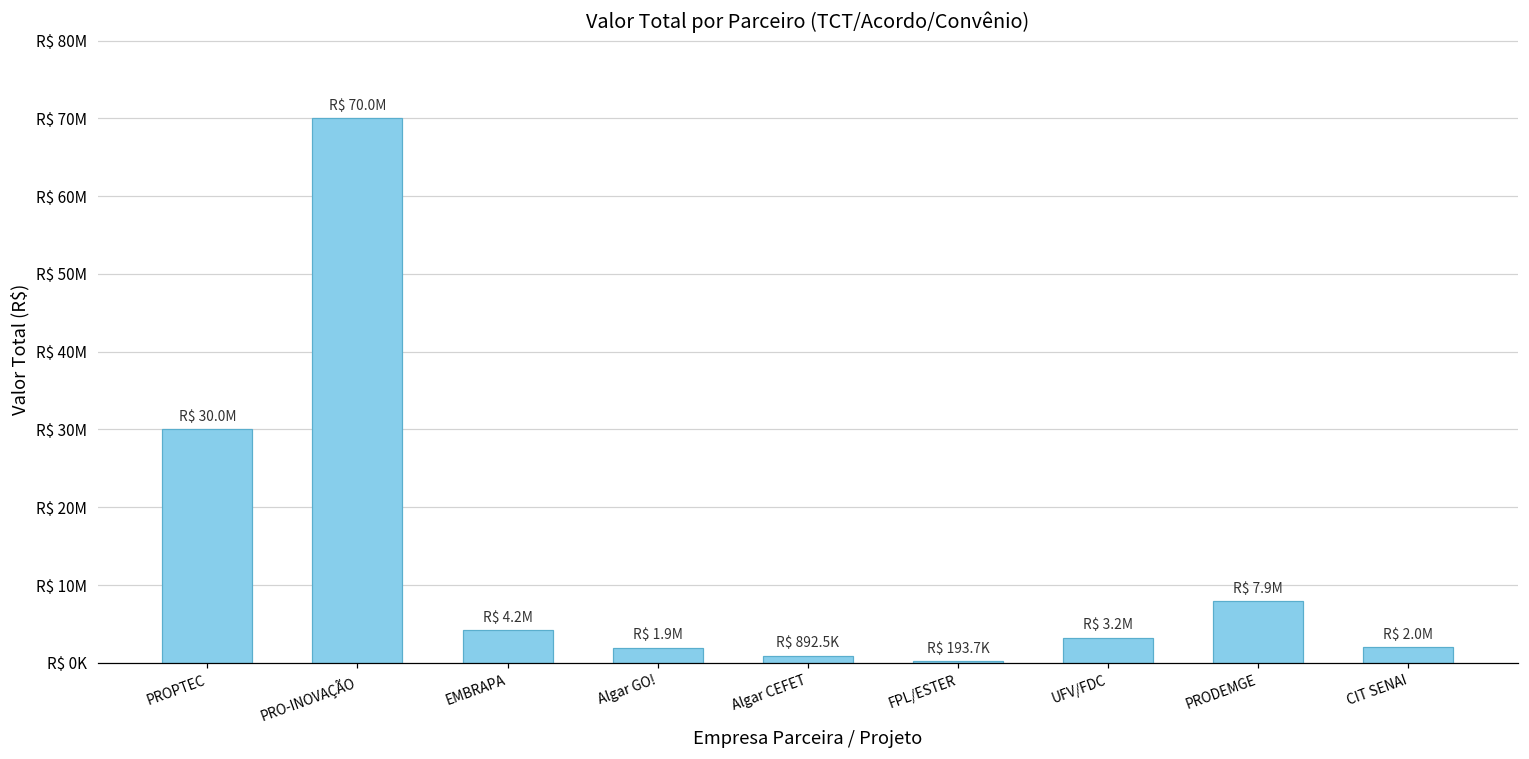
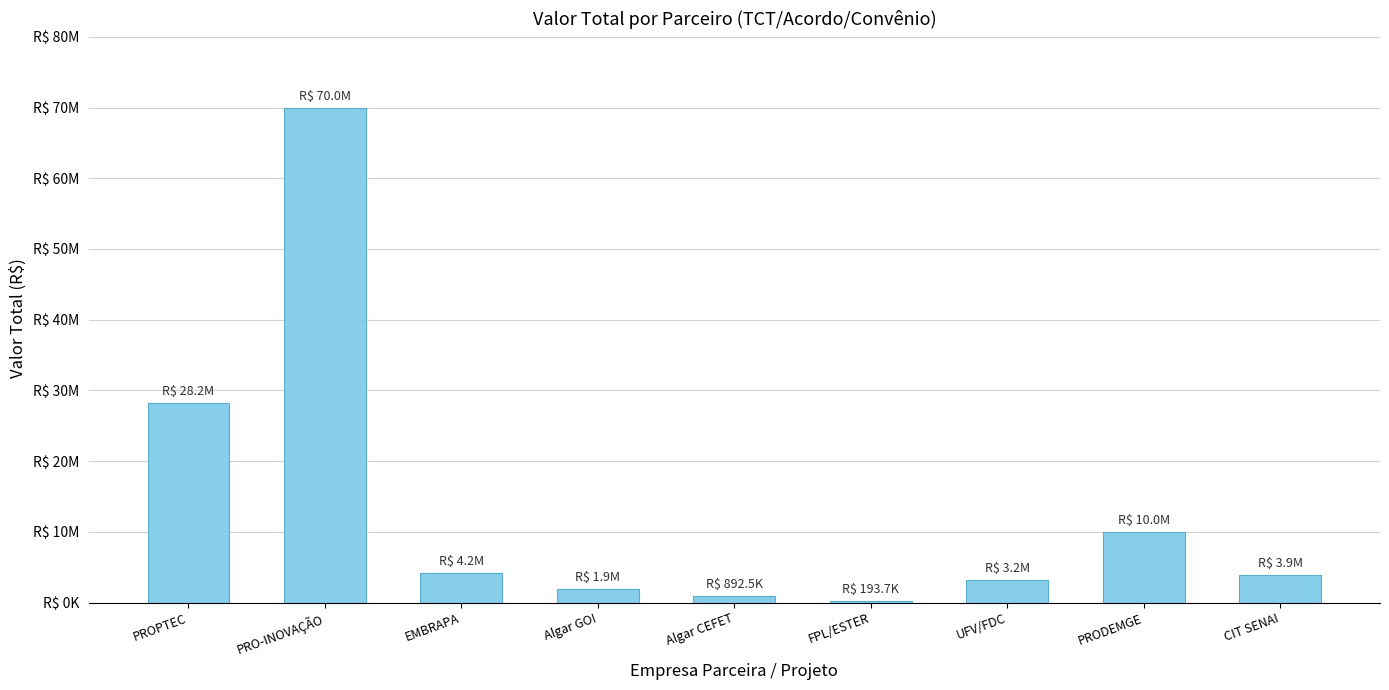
PROPTEC: 30.0M -> 28.2M
PRODEMGE: 7.9M -> 10.0M
CIT SENAI: 2.0M -> 3.9M
